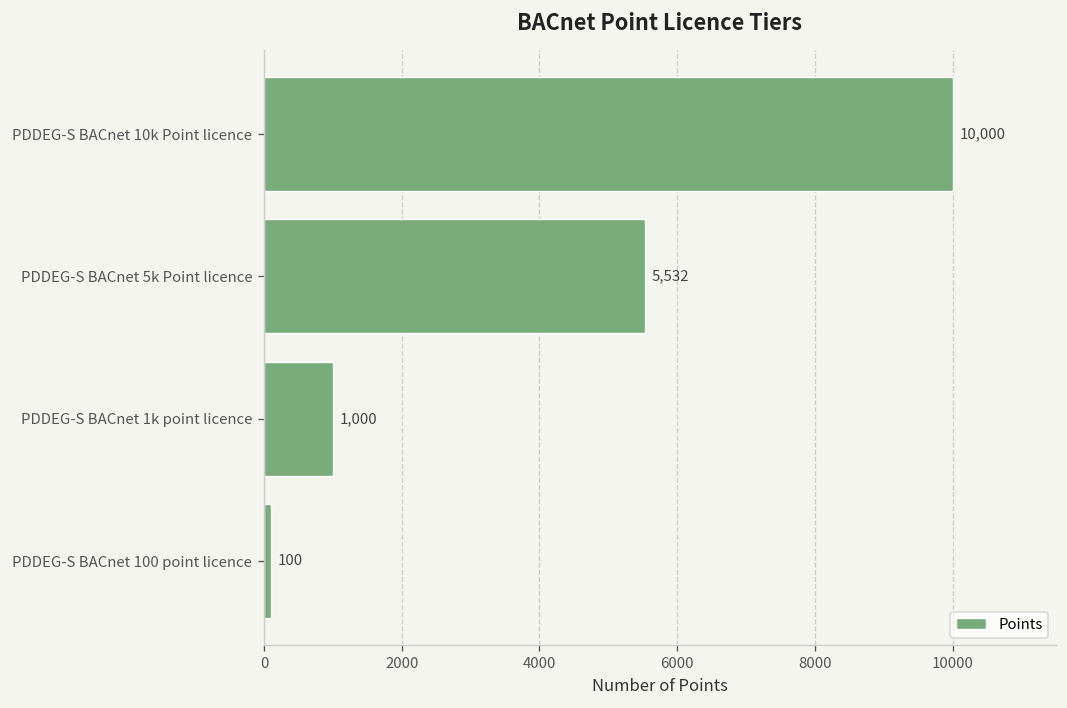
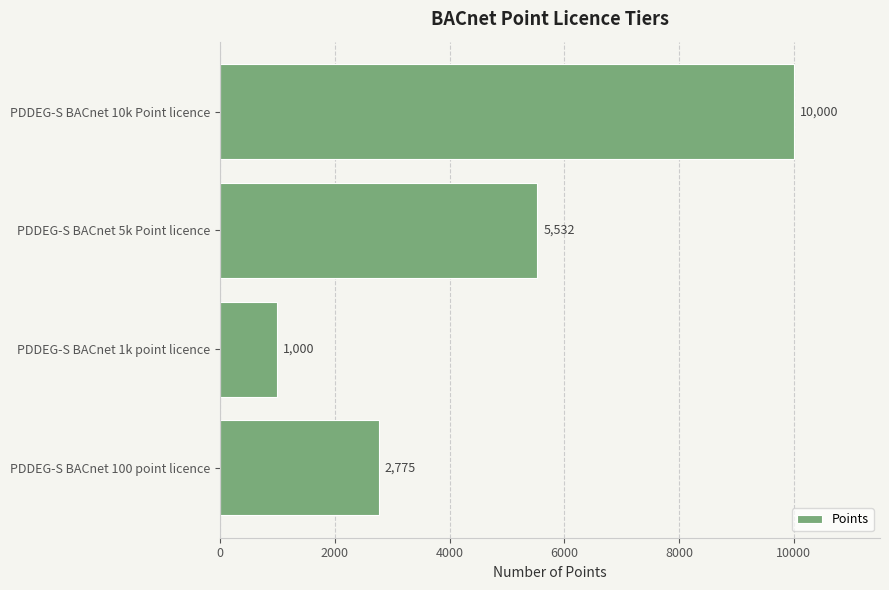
PDDEG-S BACnet 100 point licence: 100 -> 2,775
